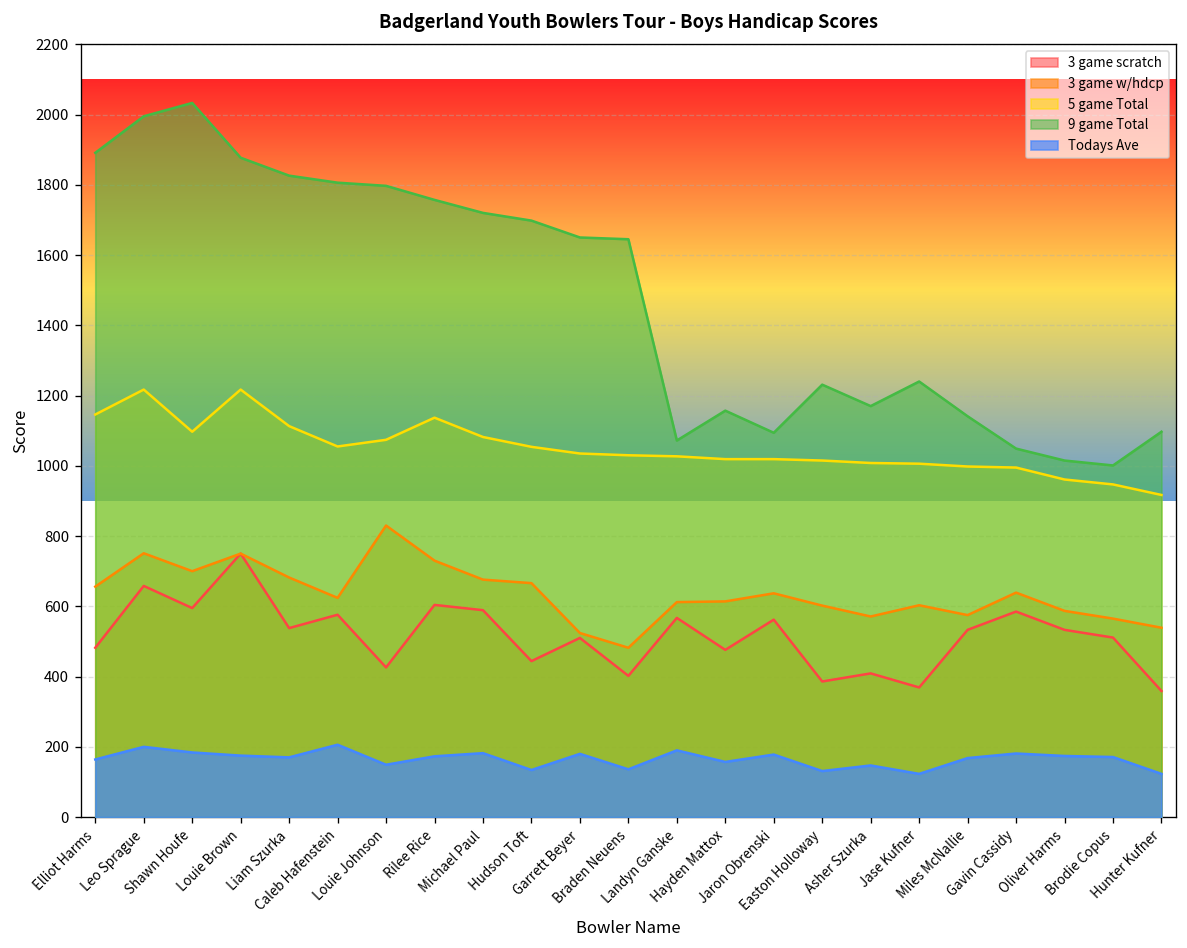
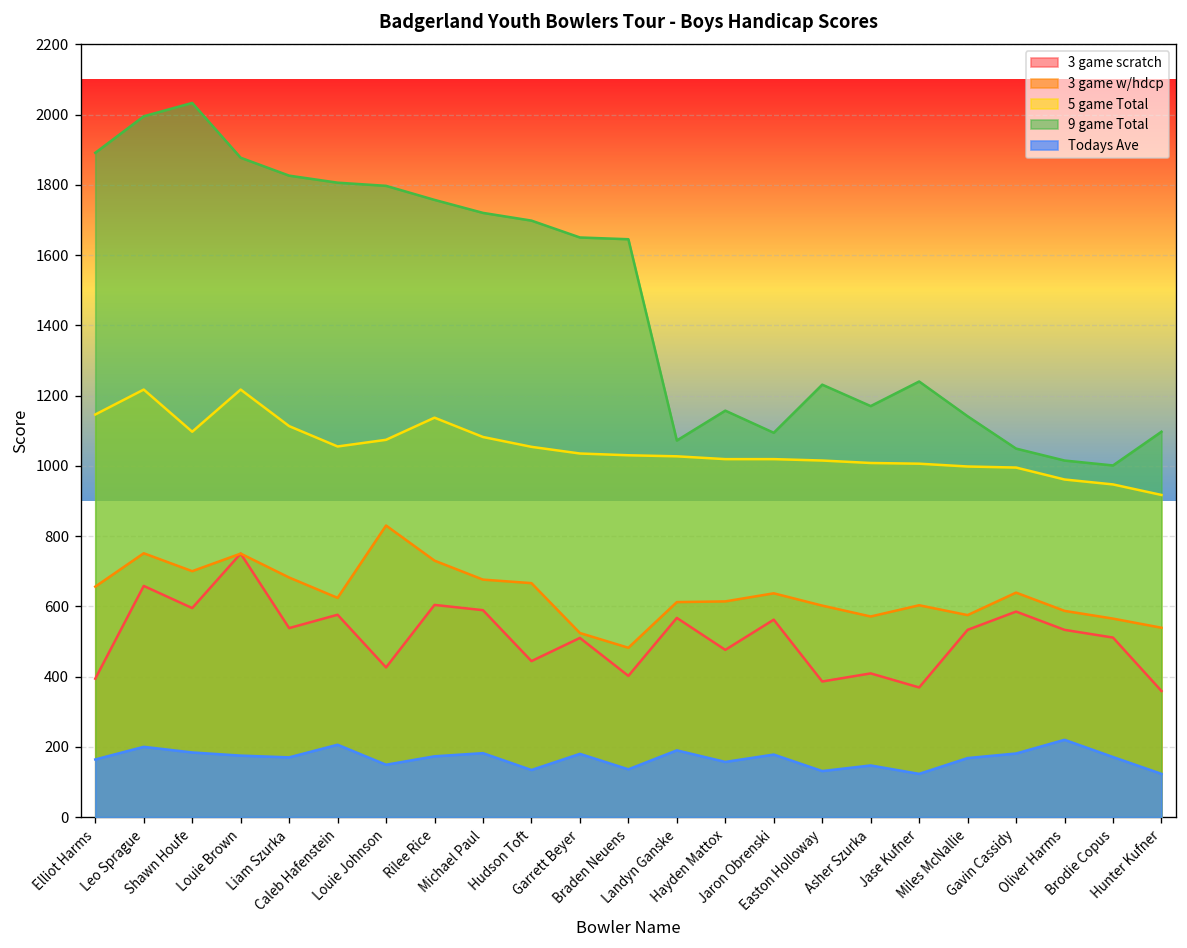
3 game scratch, Elliot Harms: 480 -> 390
Todays Ave, Oliver Harms: 170 -> 220
